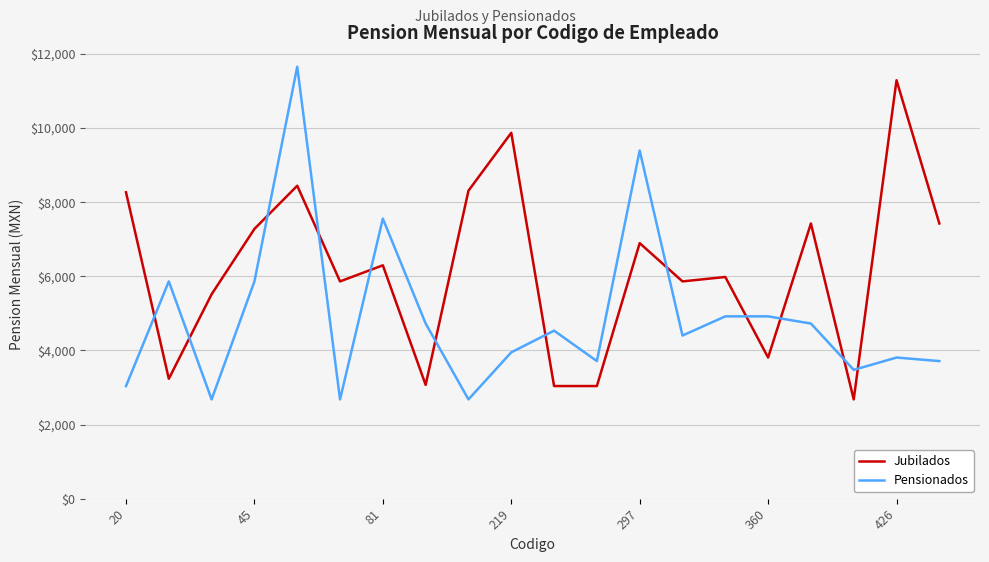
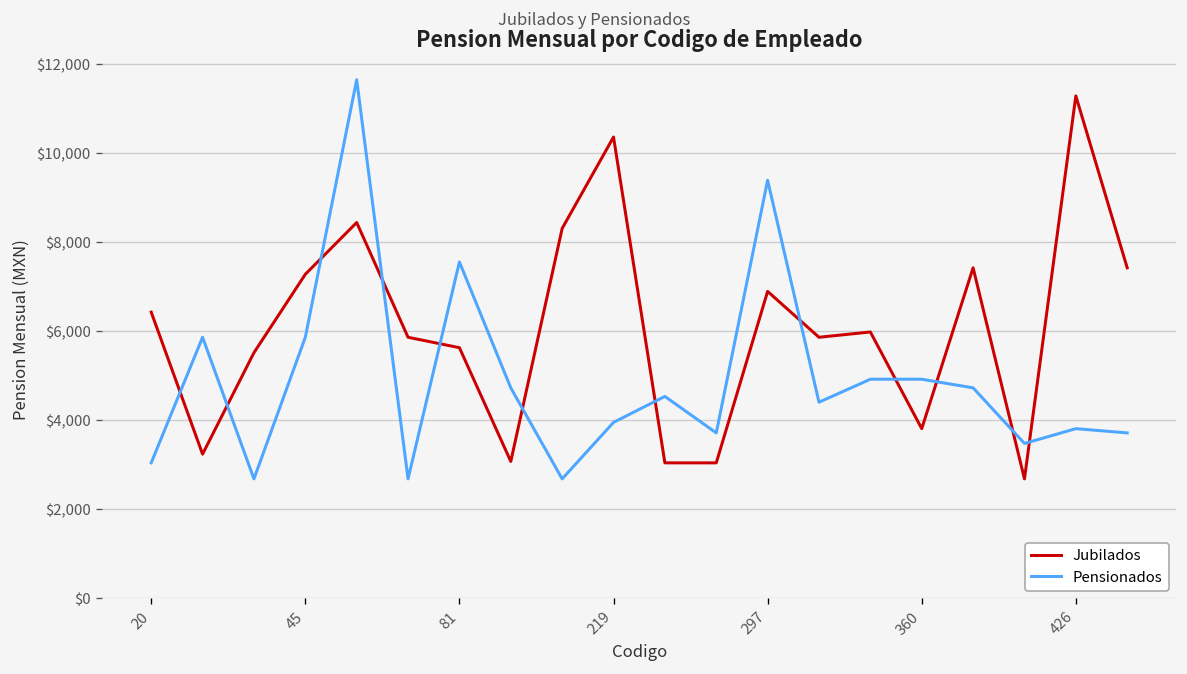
Jubilados, 20: $8,300 -> $6,400
Jubilados, 81: $6,300 -> $5,600
Jubilados, 219: $9,900 -> $10,400
